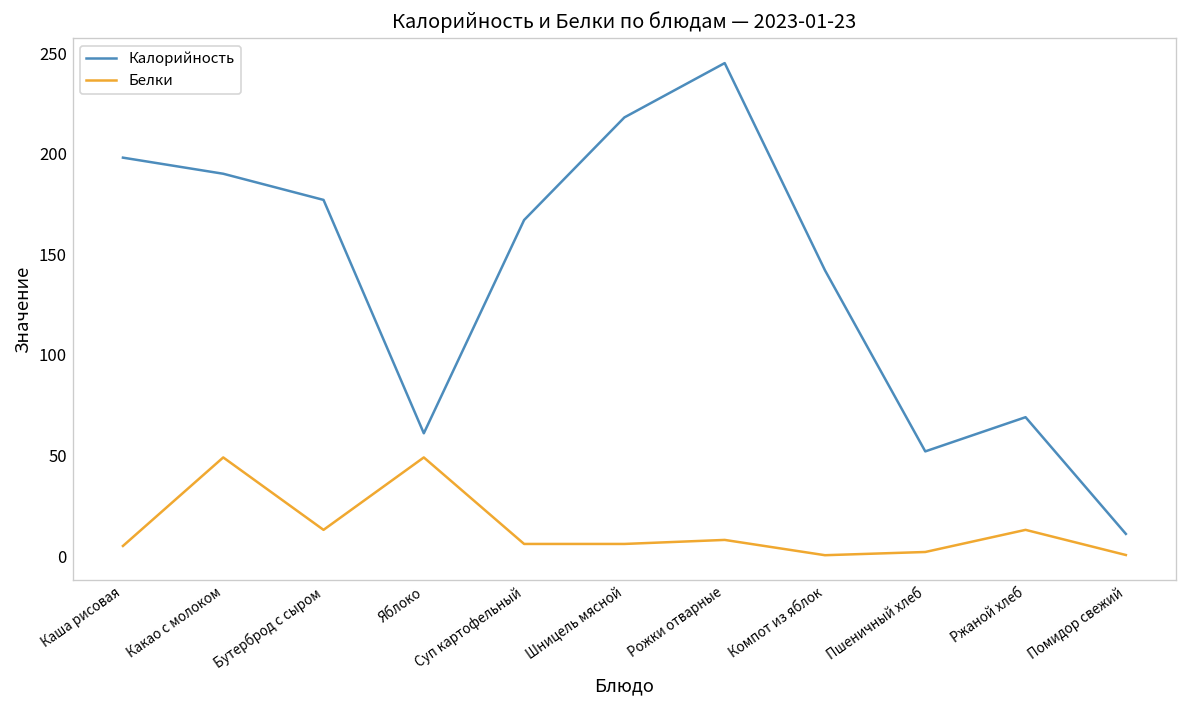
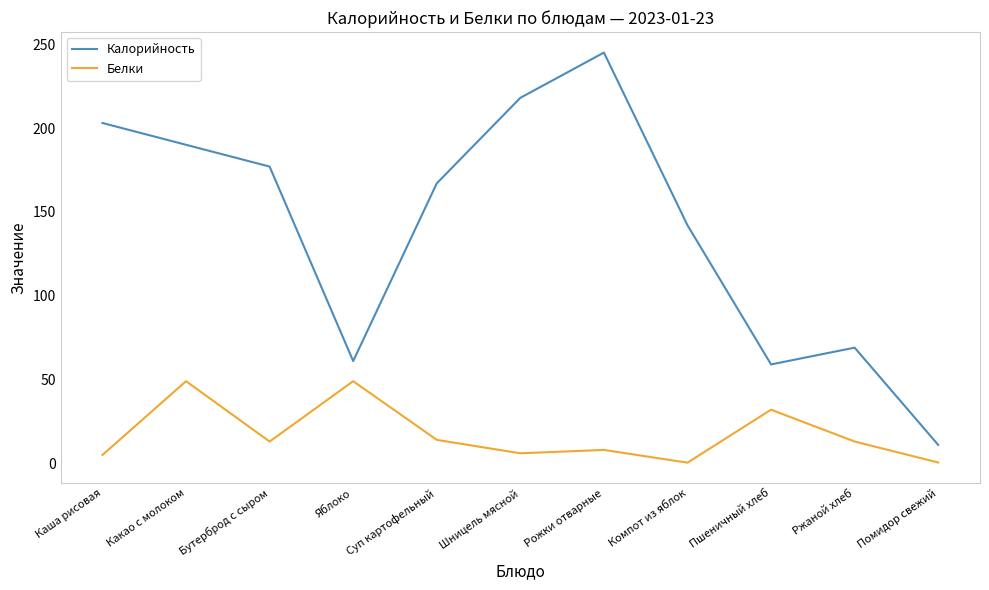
Калорийность, Каша рисовая: 198 -> 203
Белки, Суп картофельный: 6 -> 14
Калорийность, Пшеничный хлеб: 52 -> 59
Белки, Пшеничный хлеб: 2 -> 32
